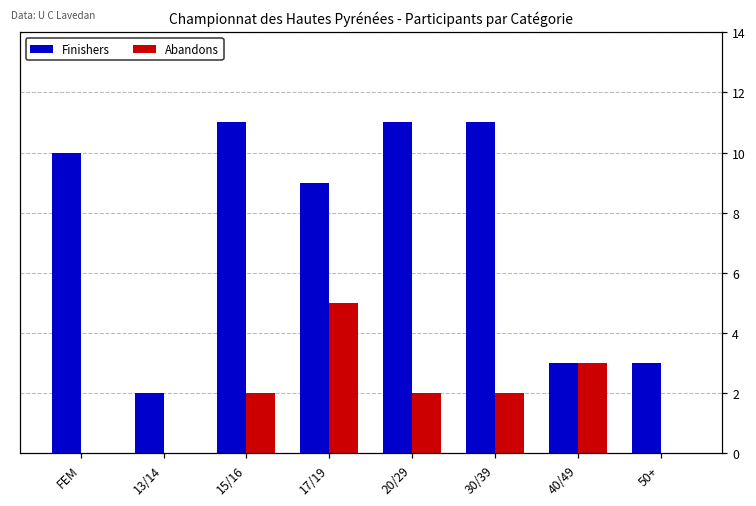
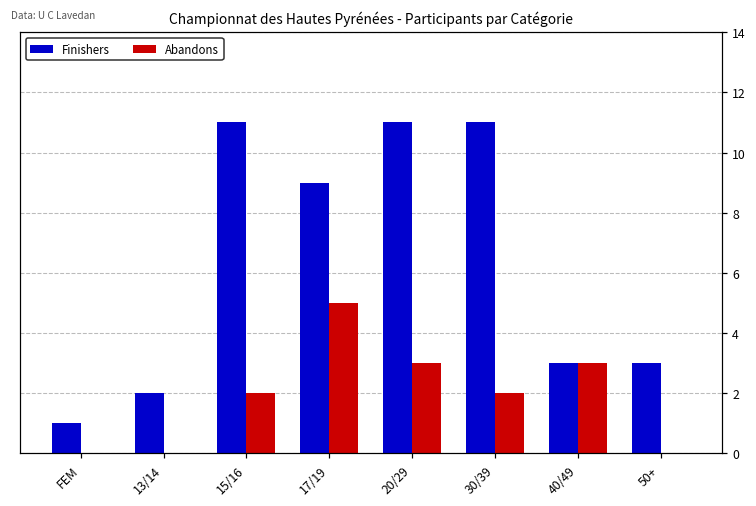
Finishers, FEM: 10 -> 1
Abandons, 20/29: 2 -> 3
